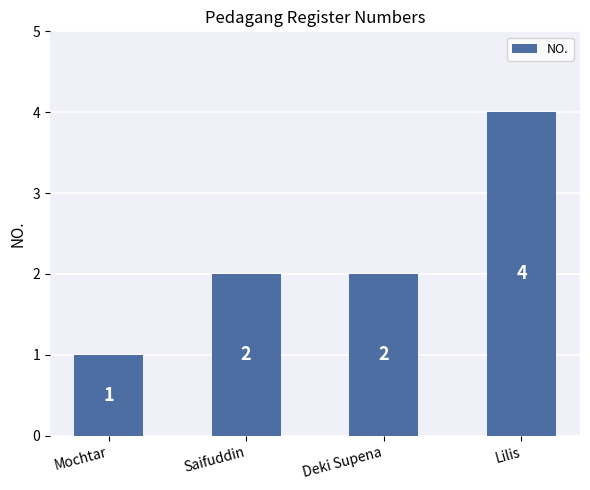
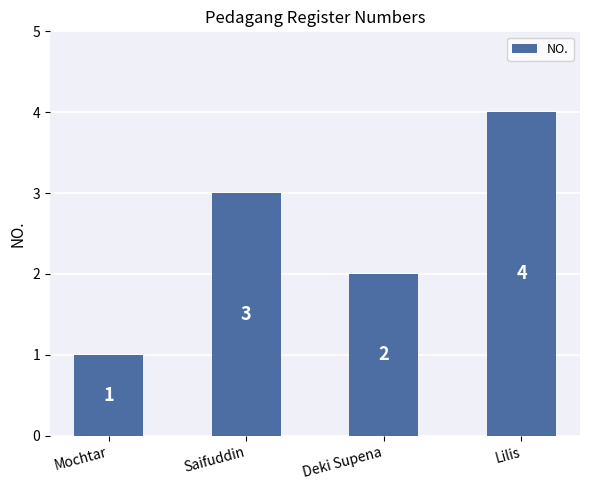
Saifuddin: 2 -> 3
